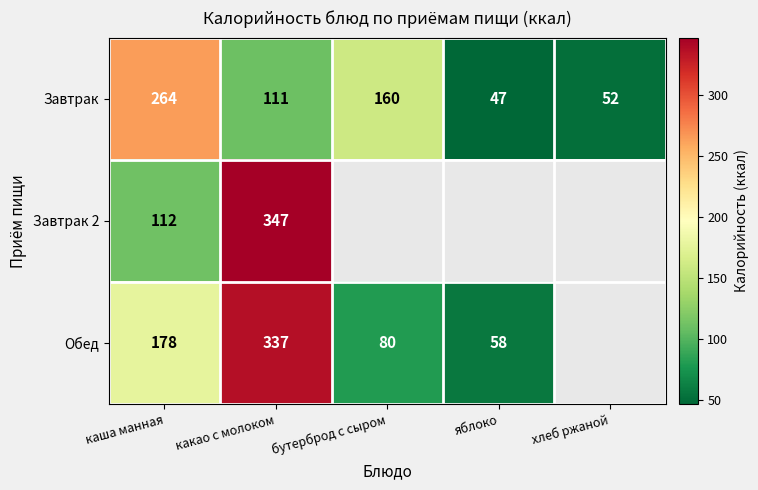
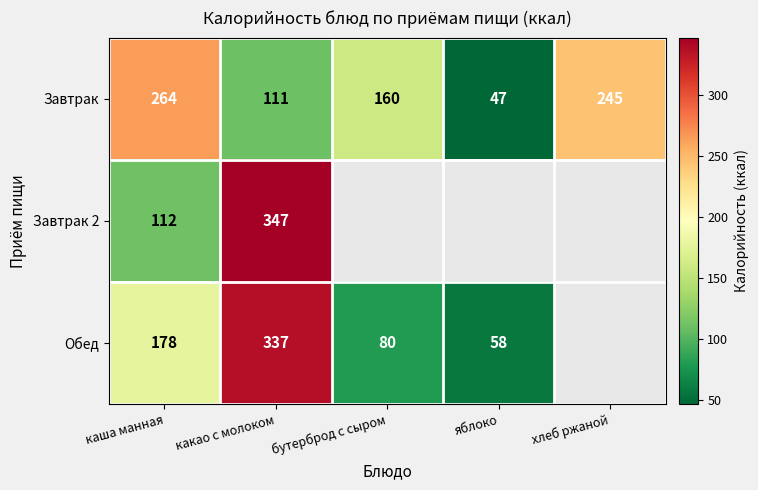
Завтрак, хлеб ржаной: 52 -> 245
